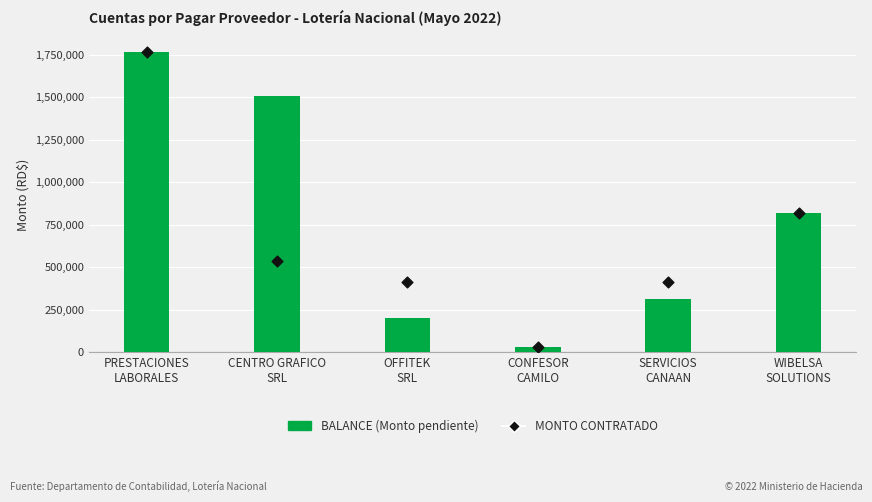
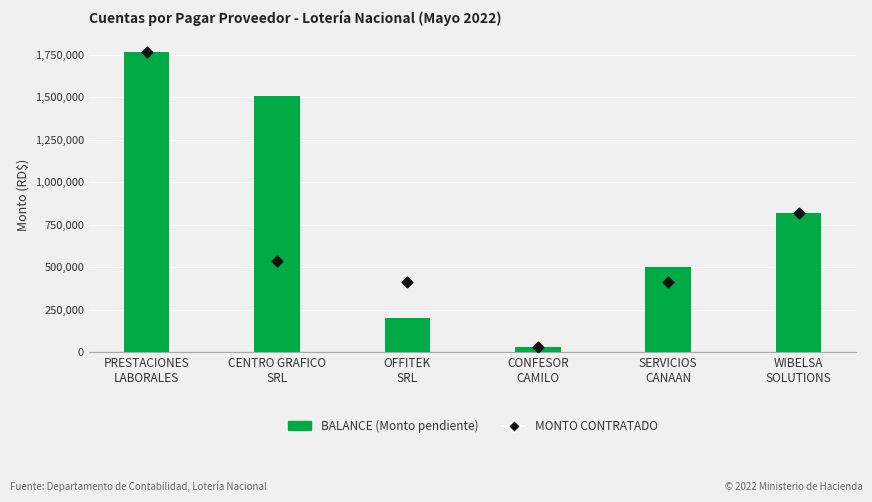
BALANCE (Monto pendiente), SERVICIOS CANAAN: 310,000 -> 500,000
